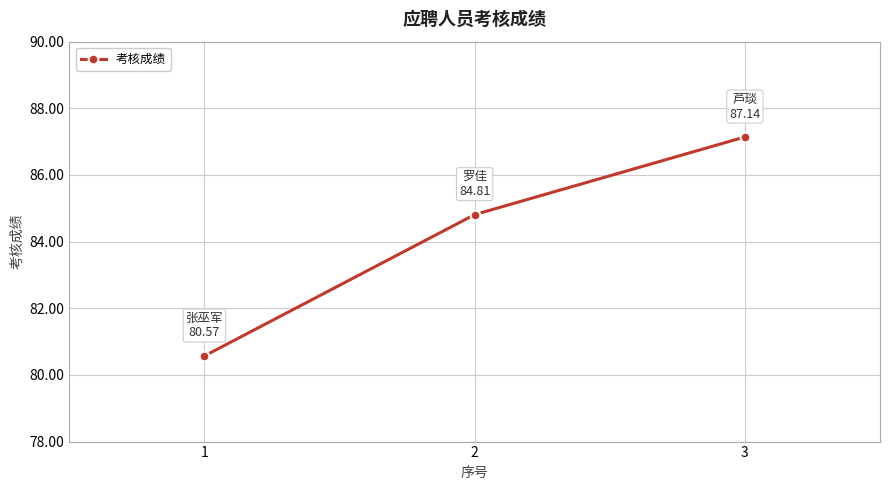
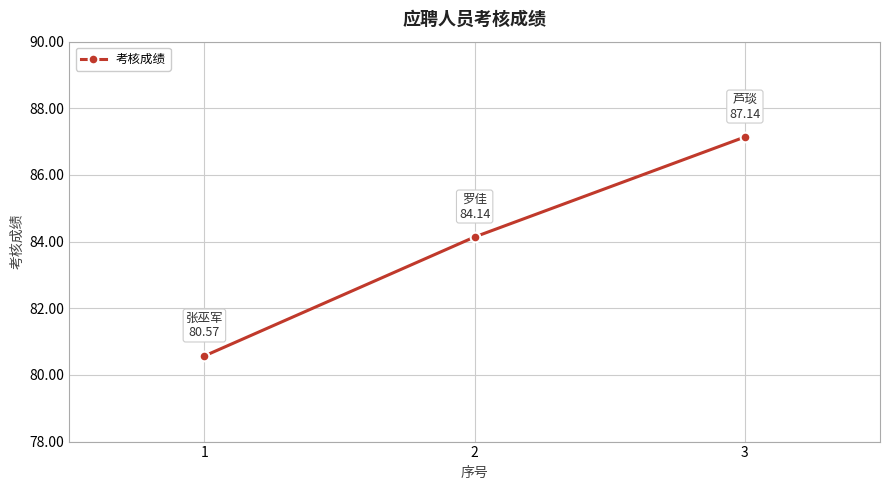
2: 84.81 -> 84.14
